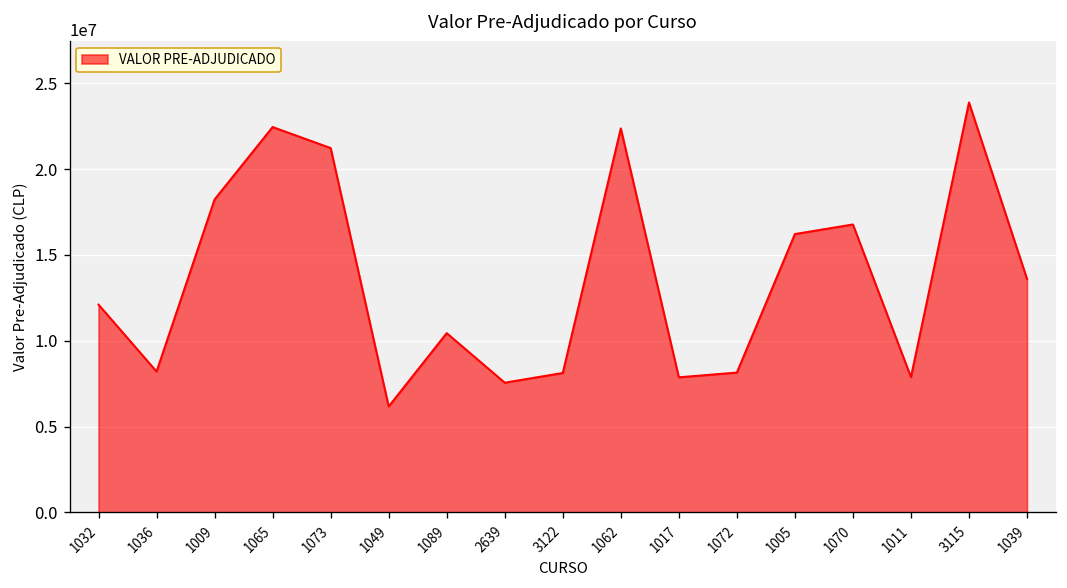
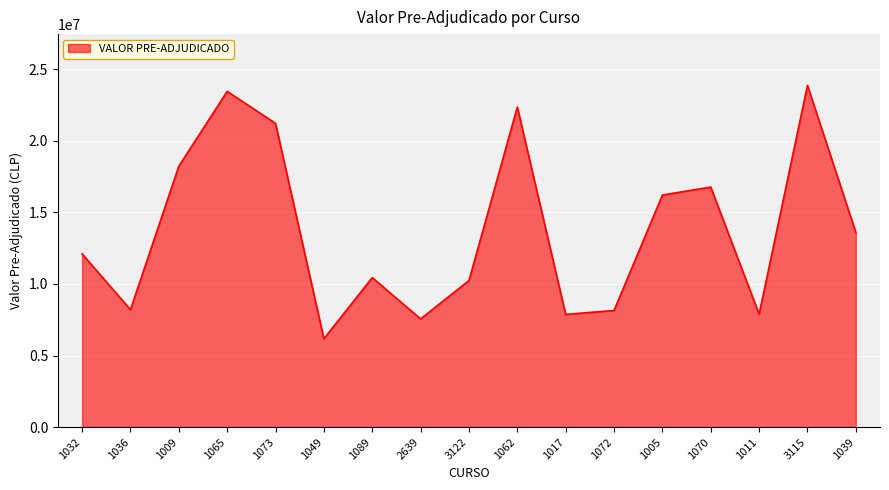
1065: 22400000 -> 23500000
3122: 8100000 -> 10200000
